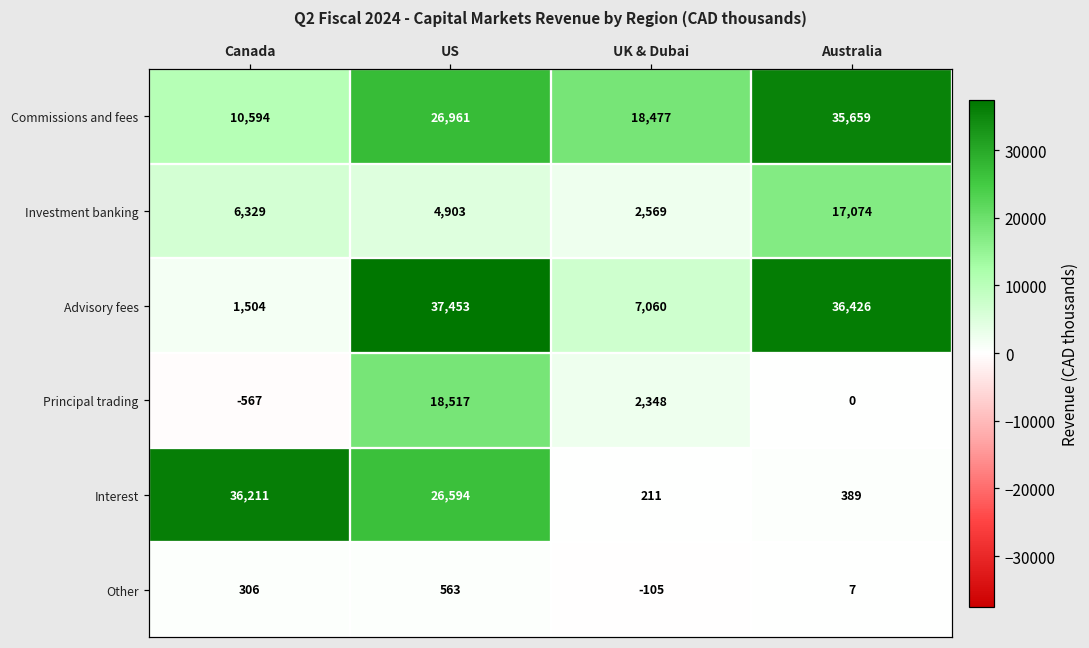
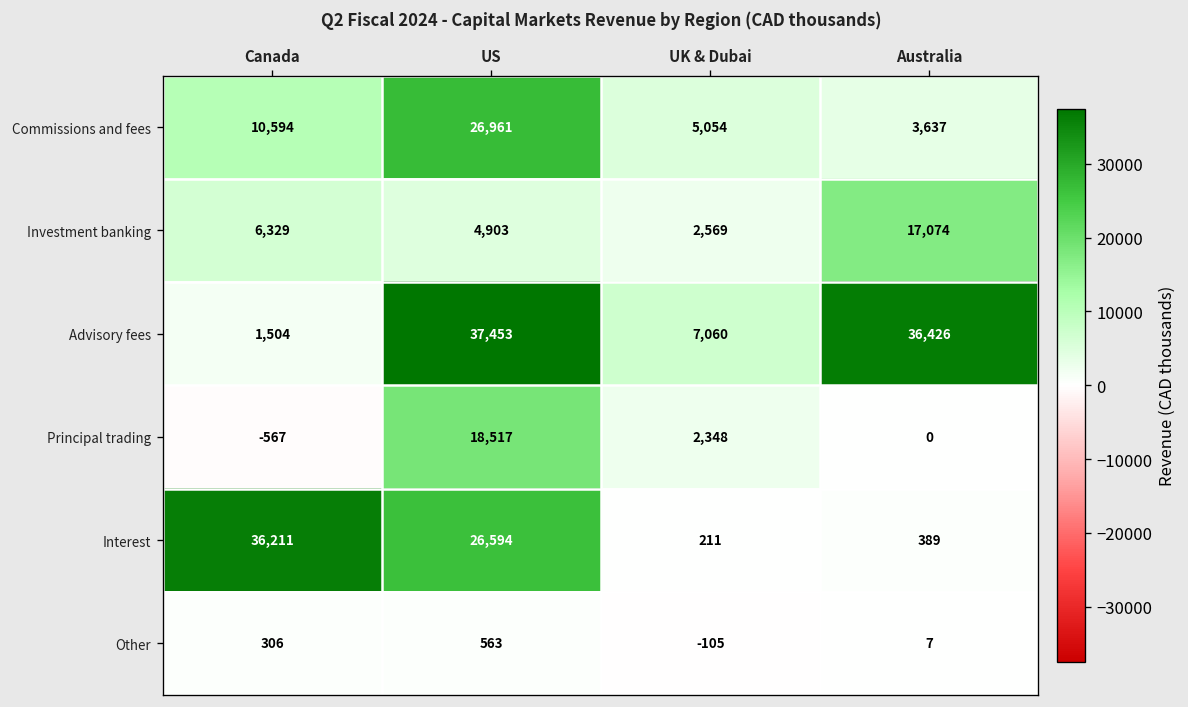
Commissions and fees, UK & Dubai: 18,477 -> 5,054
Commissions and fees, Australia: 35,659 -> 3,637
